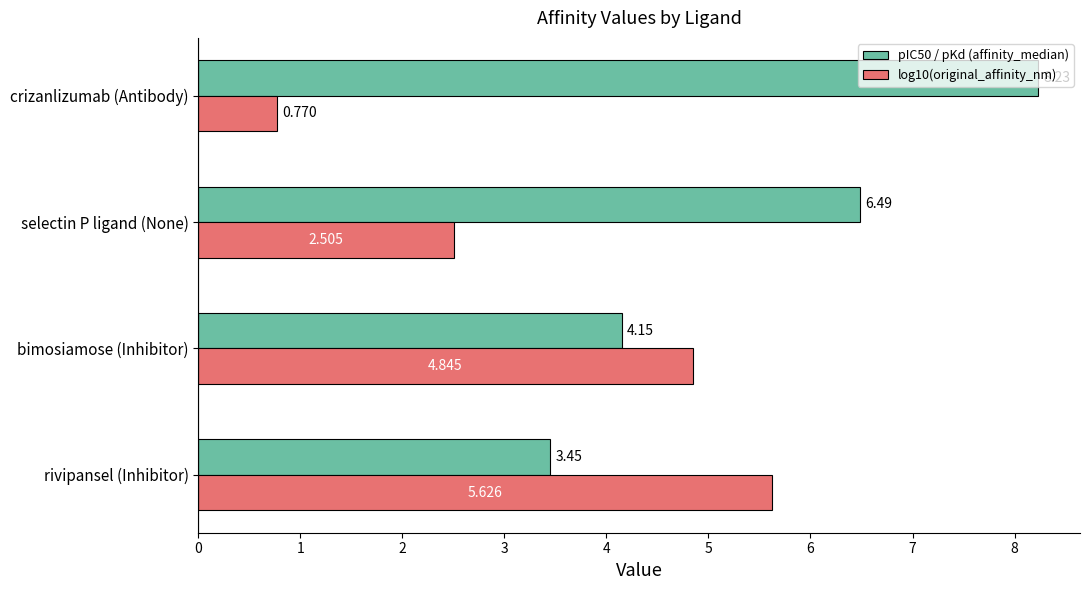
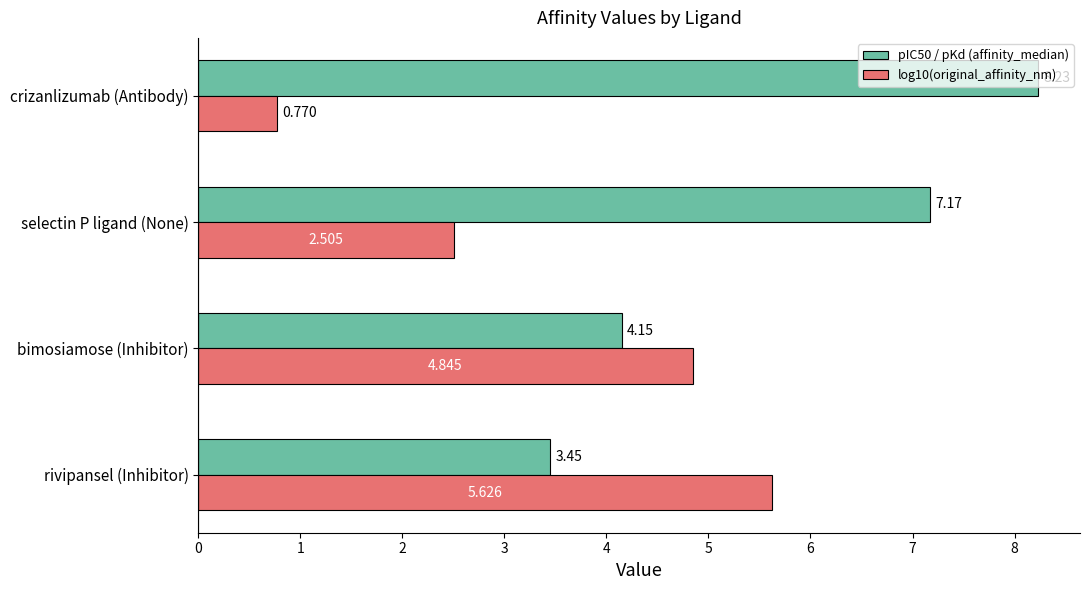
pIC50 / pKd (affinity_median), selectin P ligand (None): 6.49 -> 7.17
